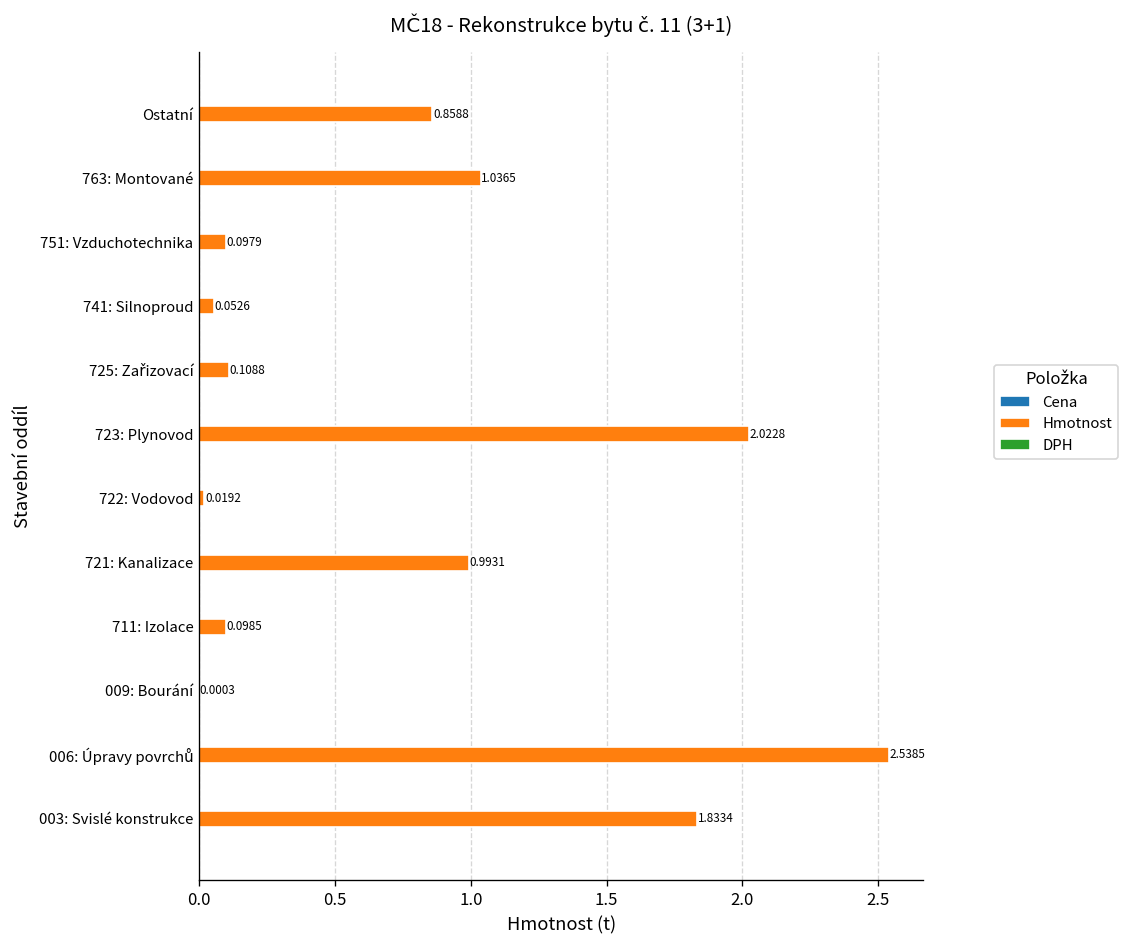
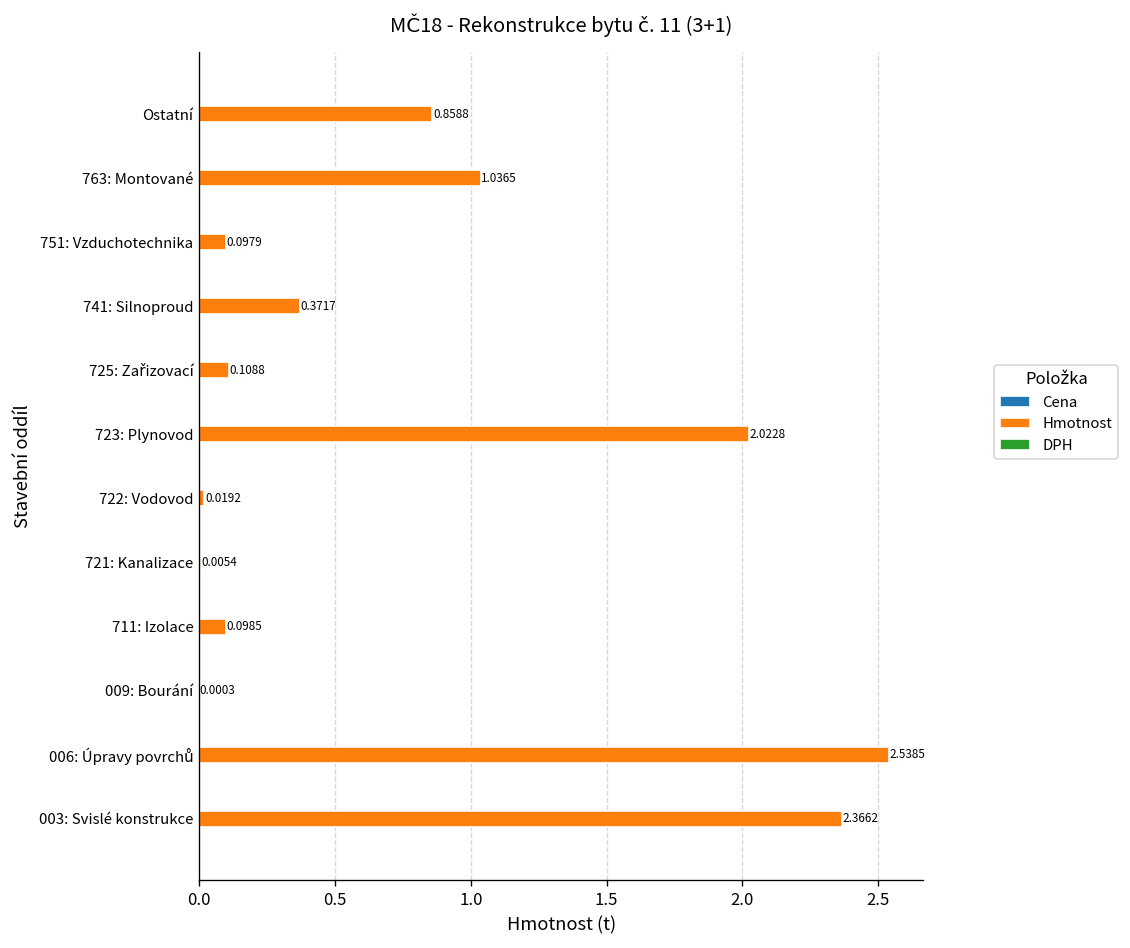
Hmotnost, 741: Silnoproud: 0.0526 -> 0.3717
Hmotnost, 721: Kanalizace: 0.9931 -> 0.0054
Hmotnost, 003: Svislé konstrukce: 1.8334 -> 2.3662
